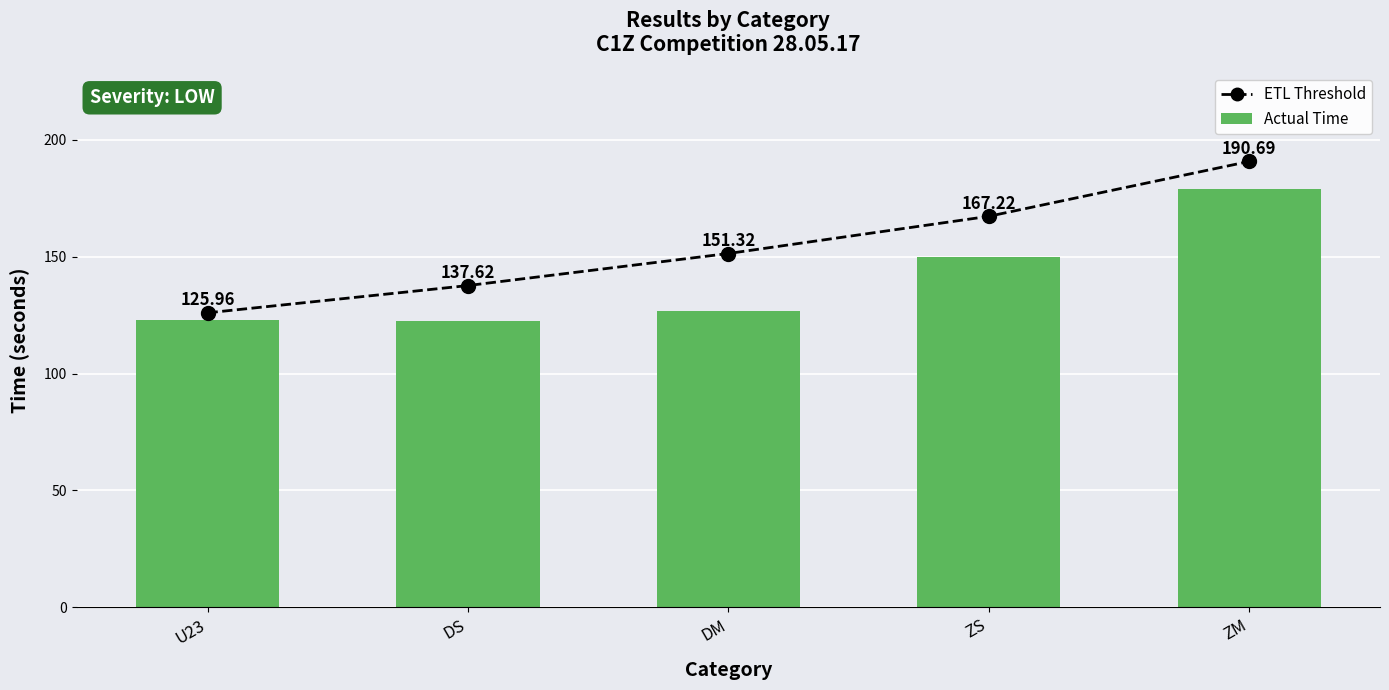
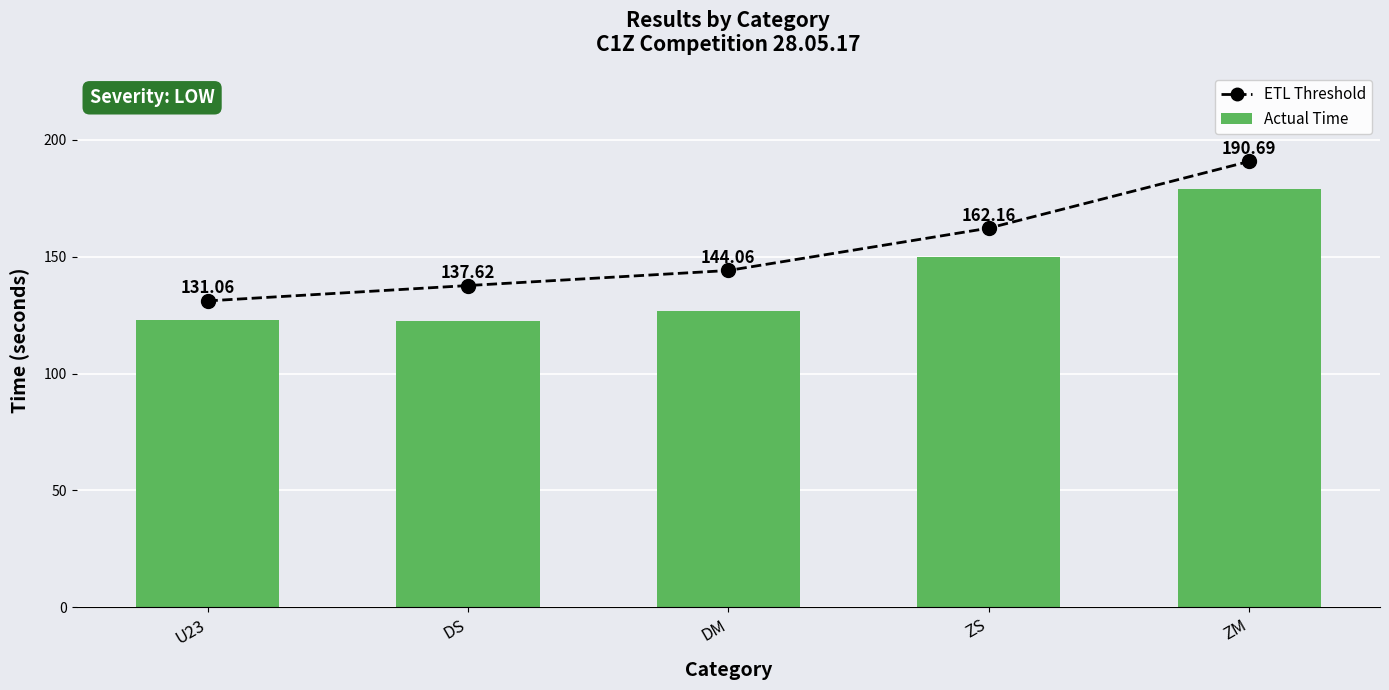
ETL Threshold, U23: 125.96 -> 131.06
ETL Threshold, DM: 151.32 -> 144.06
ETL Threshold, ZS: 167.22 -> 162.16
